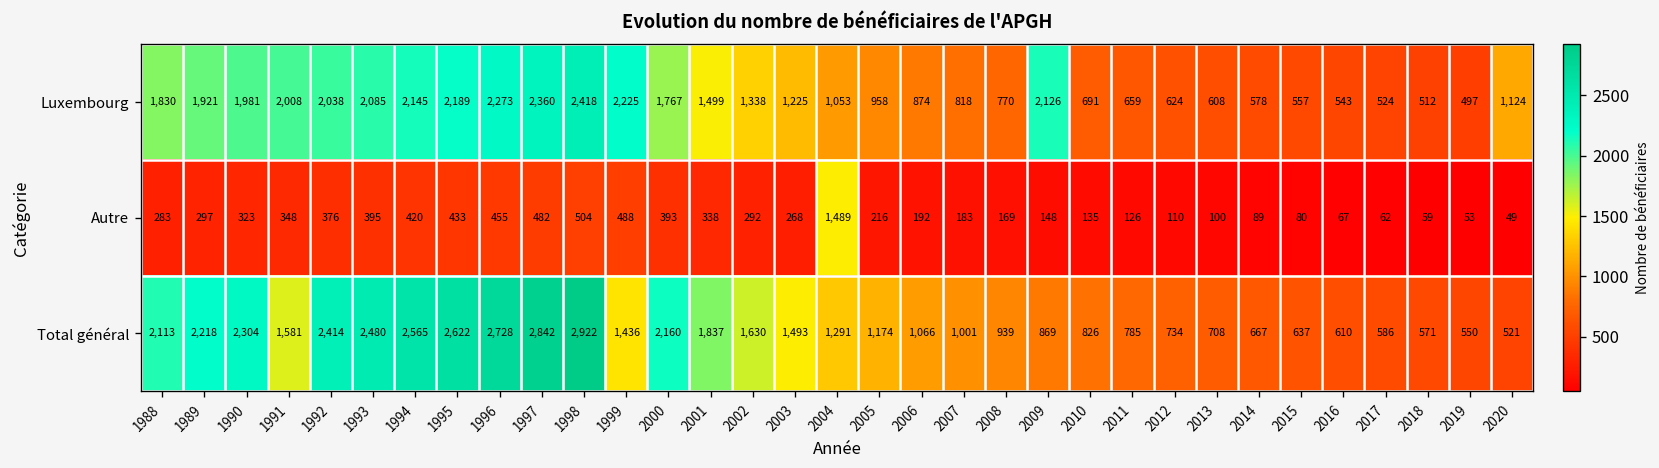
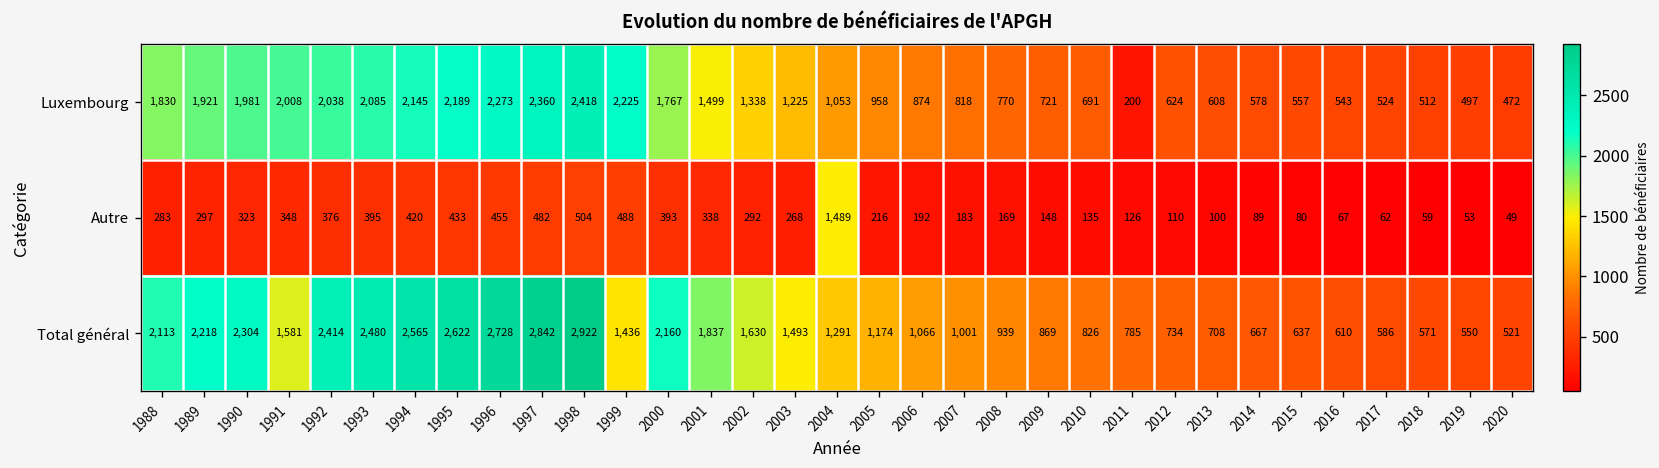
Luxembourg, 2009: 2,126 -> 721
Luxembourg, 2011: 659 -> 200
Luxembourg, 2020: 1,124 -> 472
